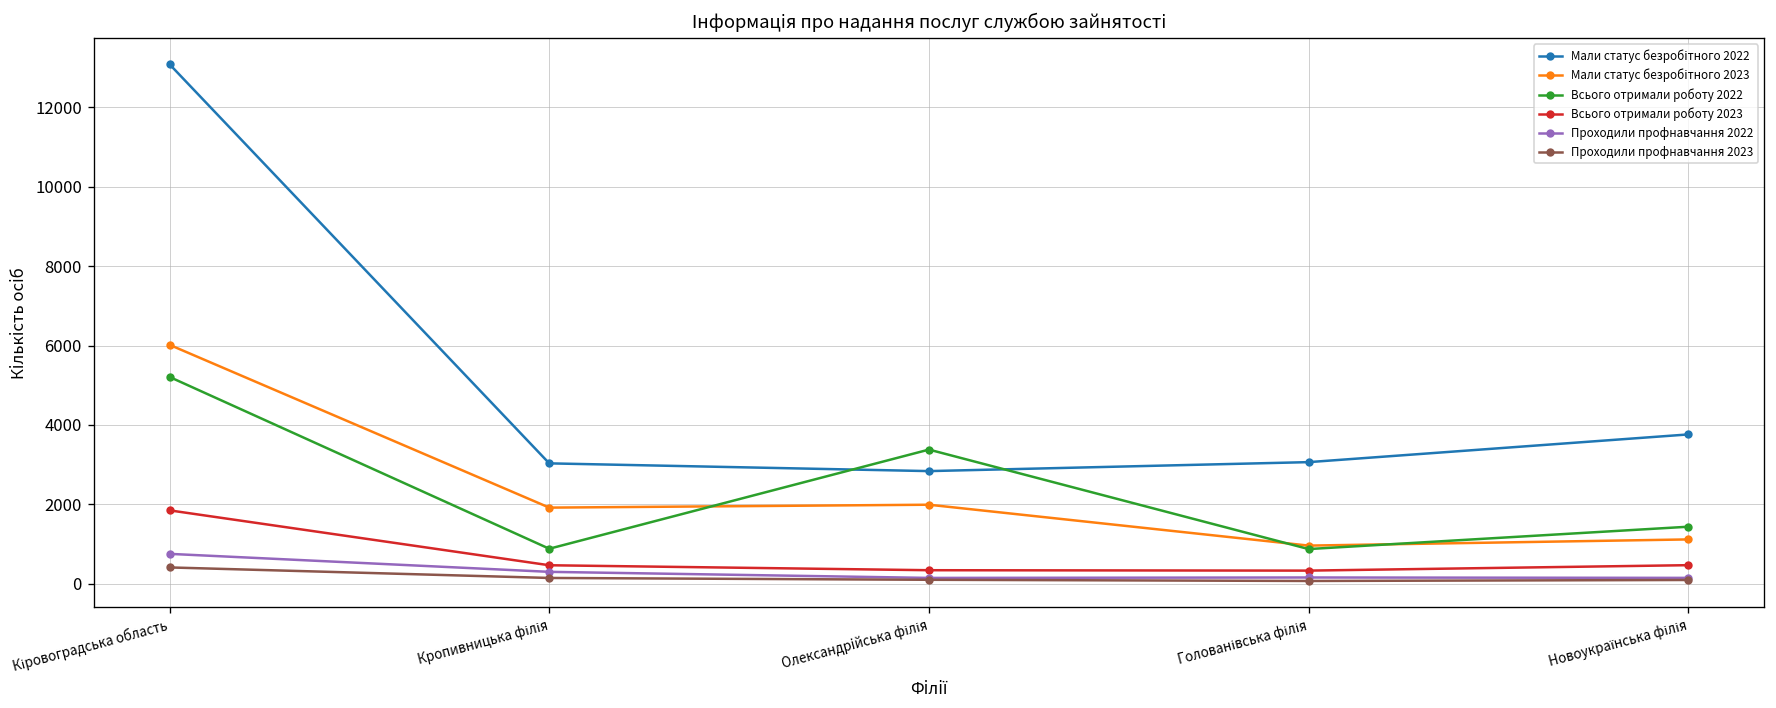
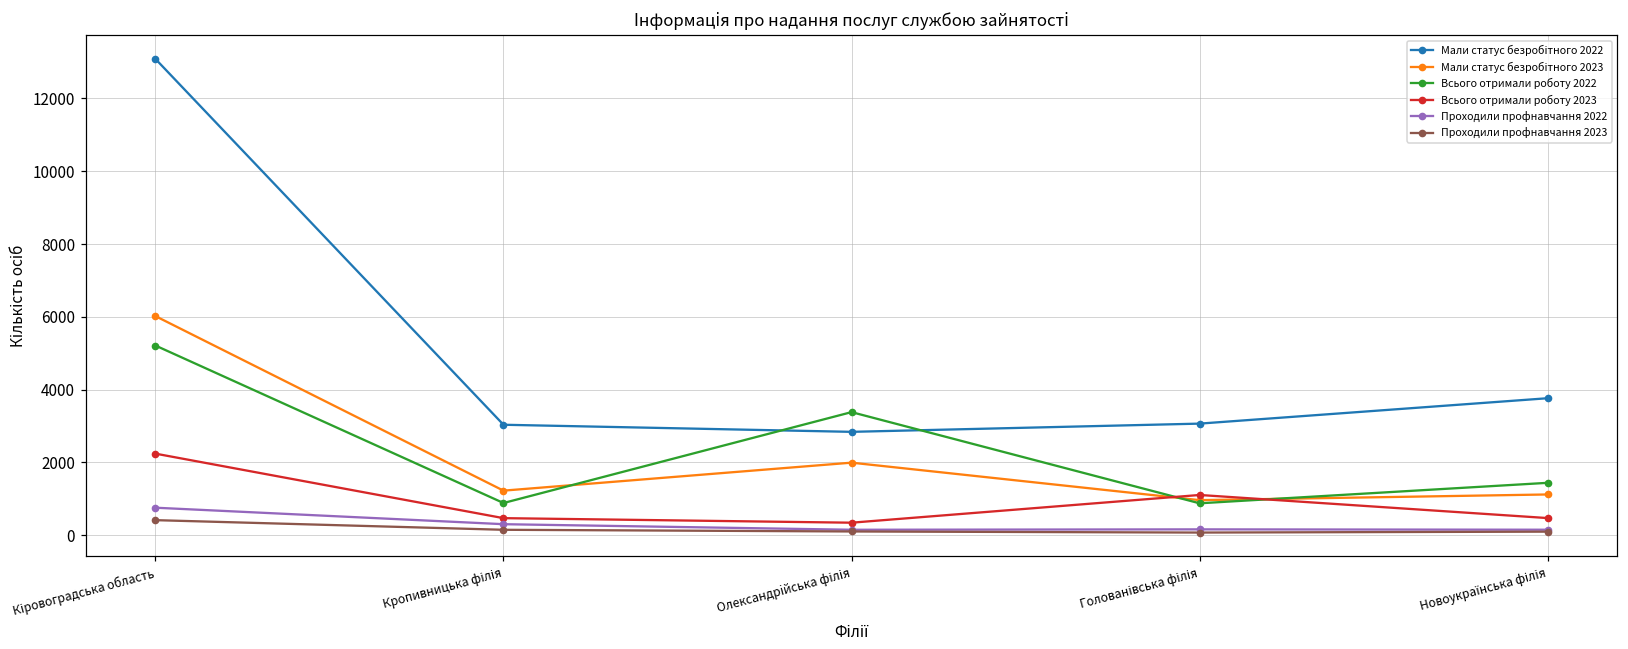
Всього отримали роботу 2023, Кіровоградська область: 1800 -> 2200
Мали статус безробітного 2023, Кропивницька філія: 1900 -> 1200
Всього отримали роботу 2023, Голованівська філія: 300 -> 1100
